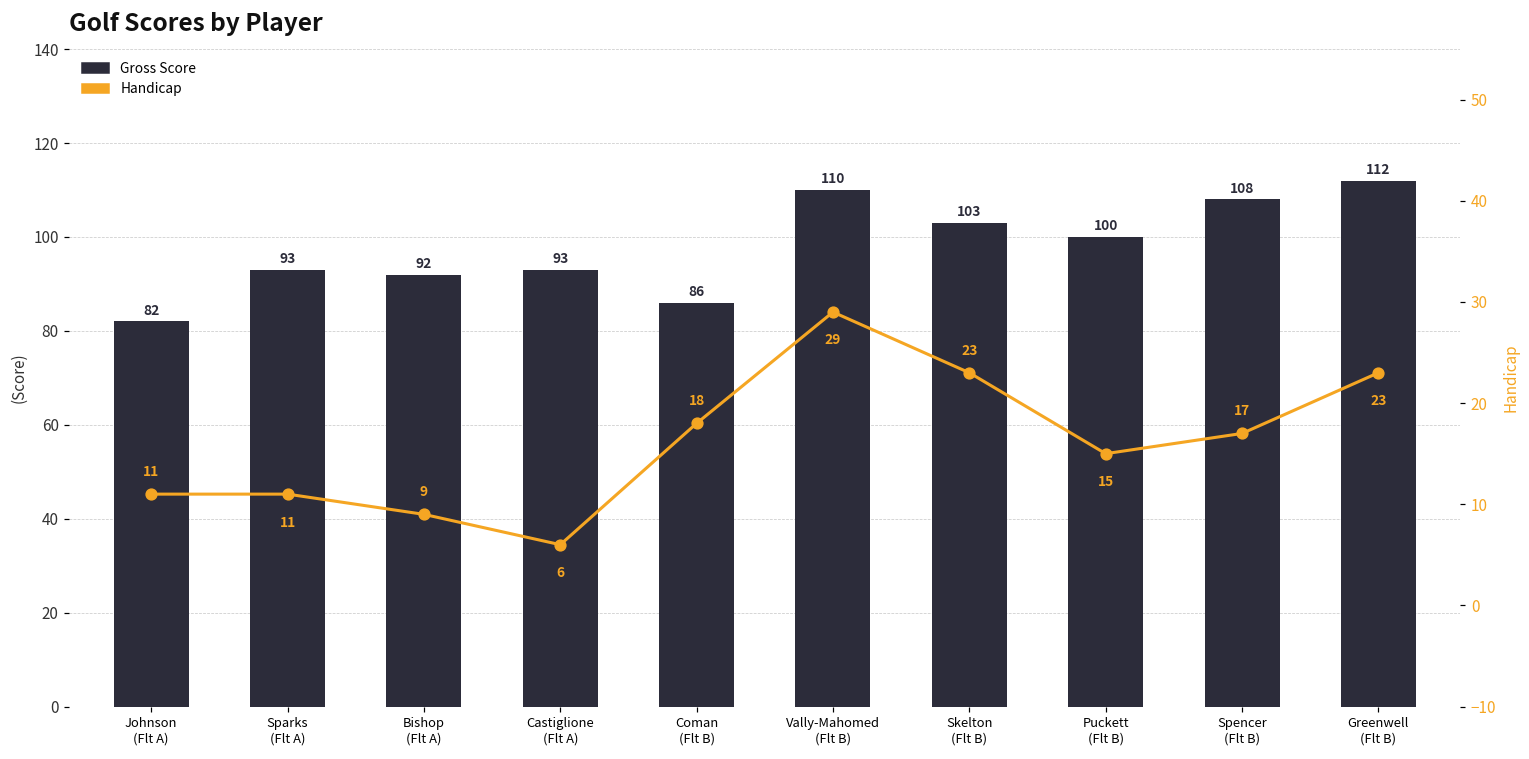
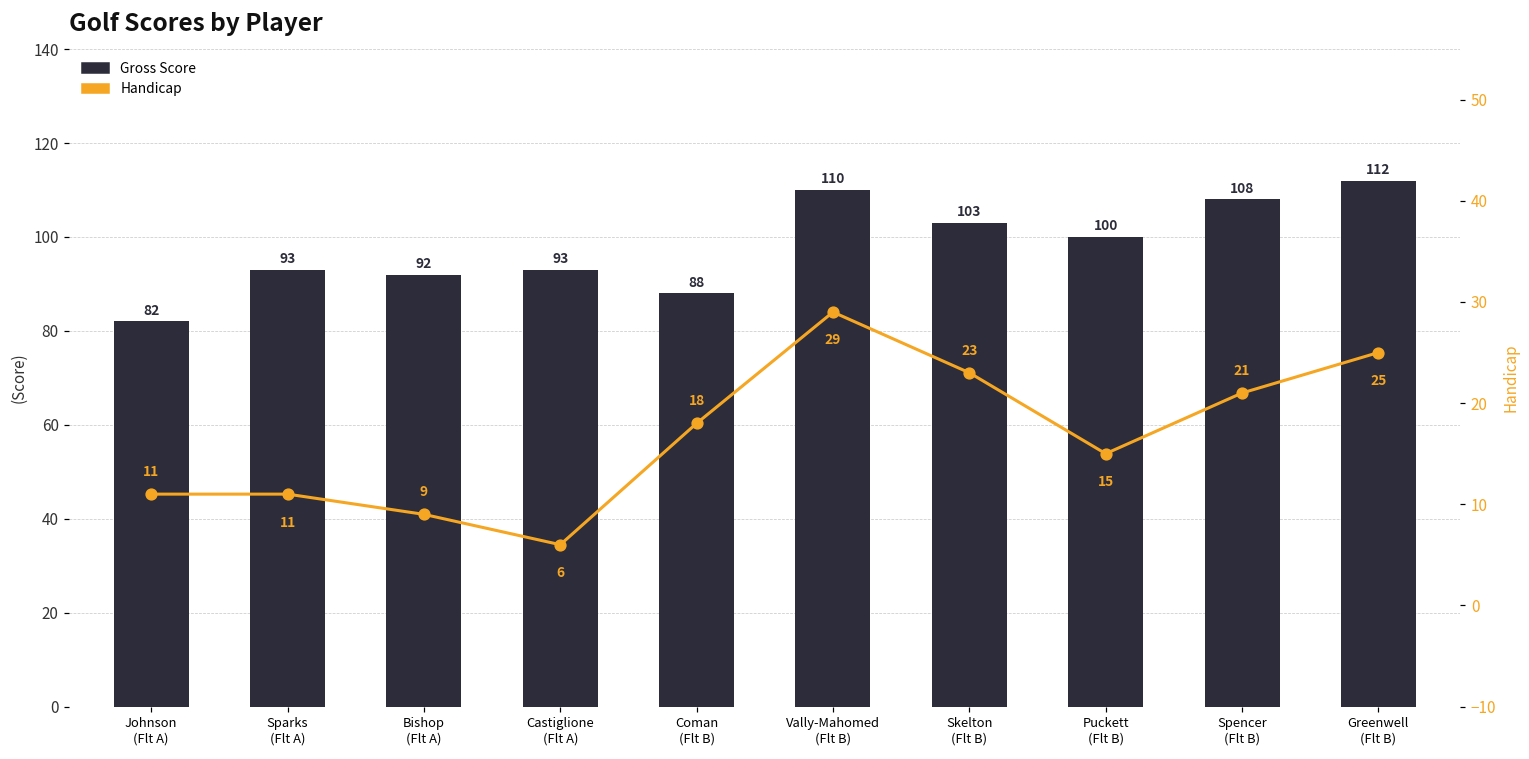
Gross Score, Coman (Flt B): 86 -> 88
Handicap, Spencer (Flt B): 17 -> 21
Handicap, Greenwell (Flt B): 23 -> 25
